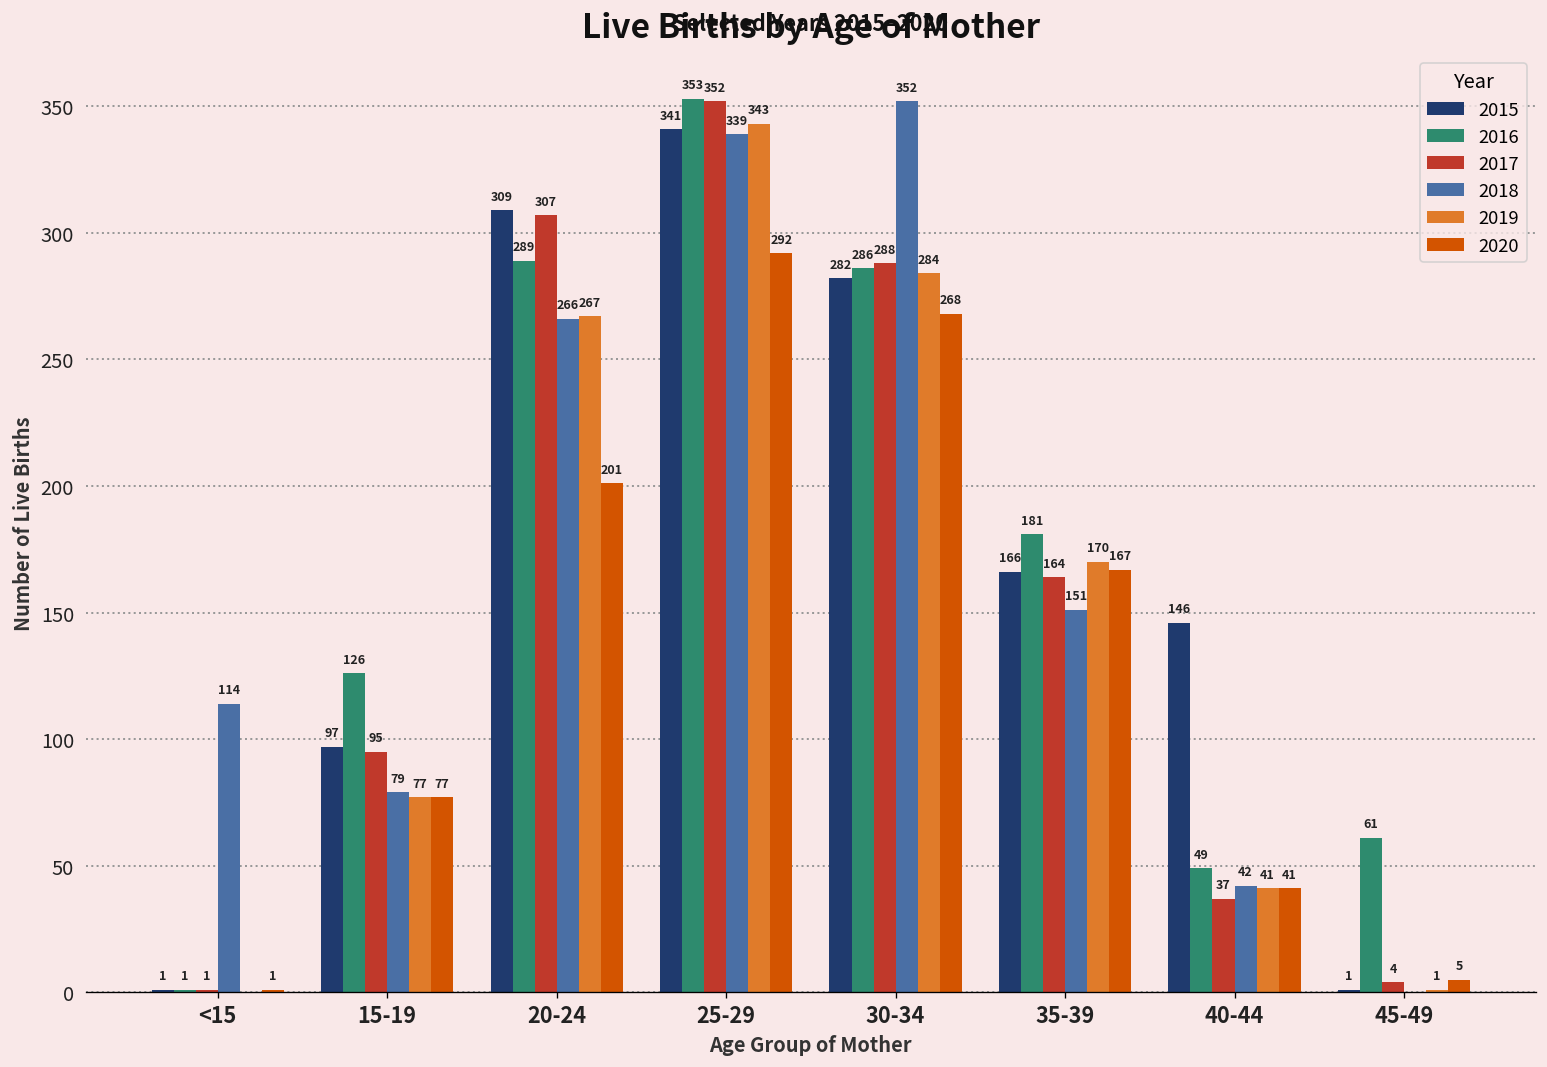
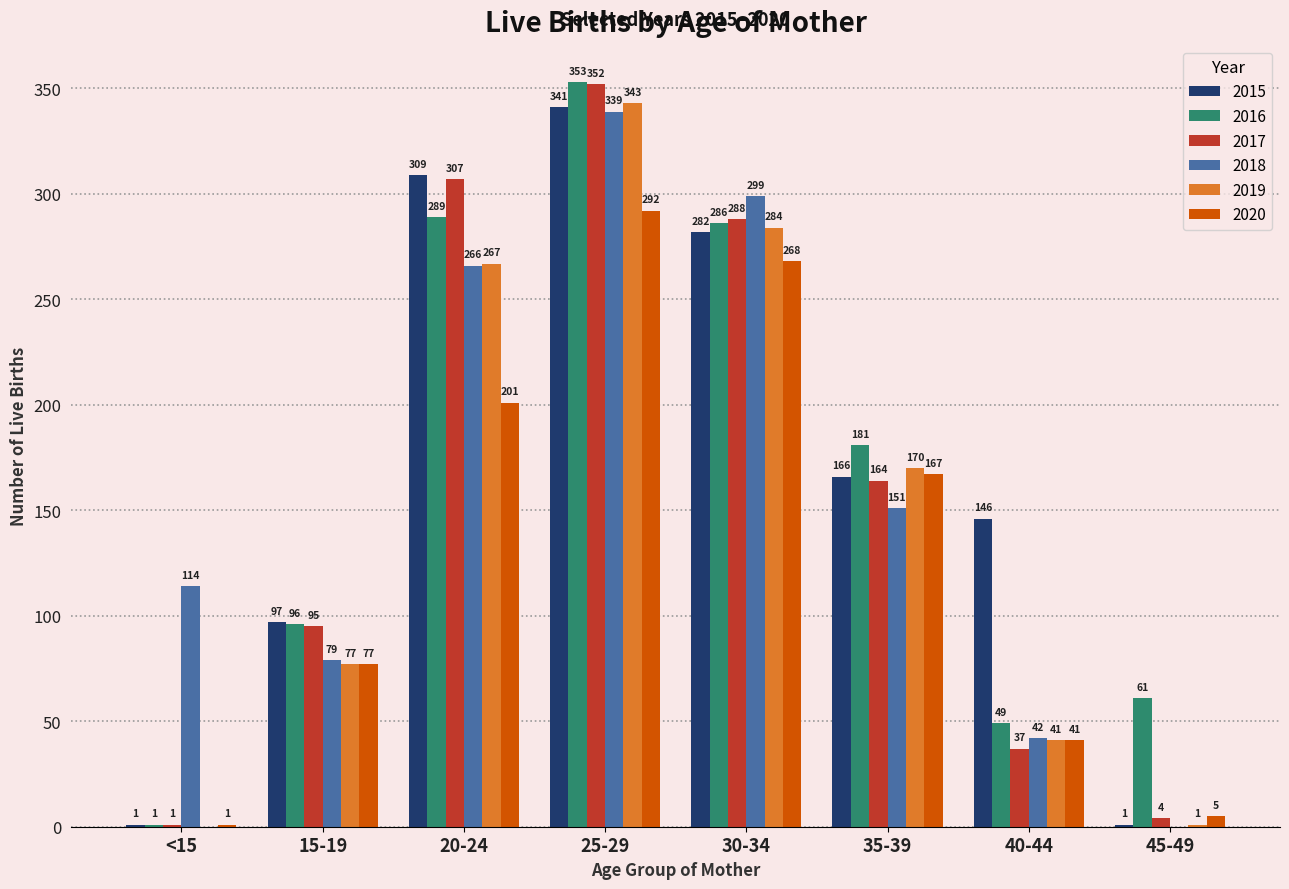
2016, 15-19: 126 -> 96
2018, 30-34: 352 -> 299
